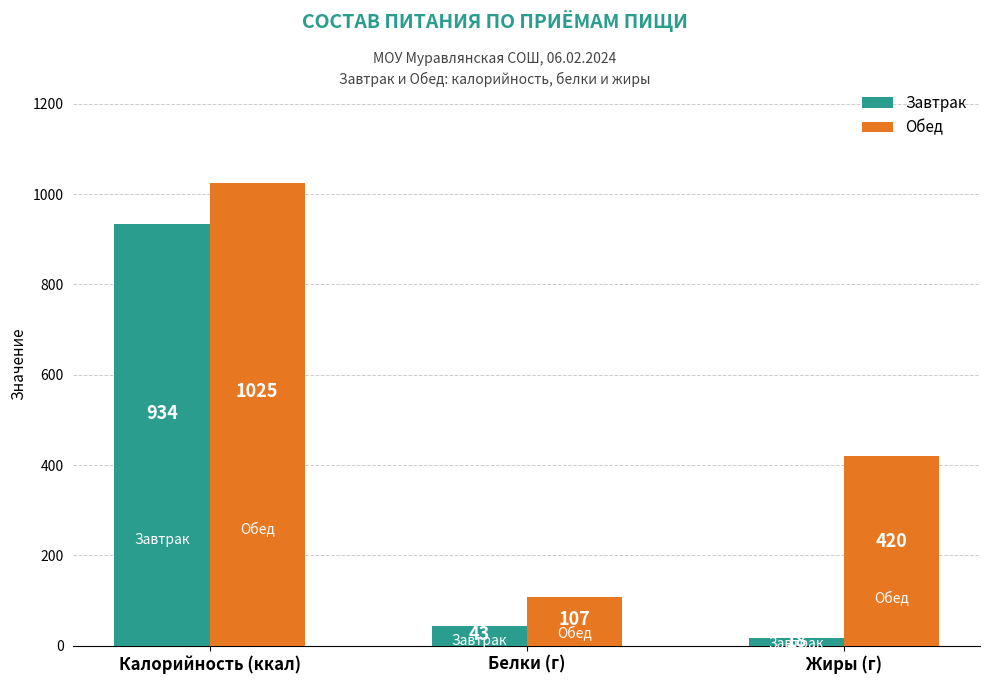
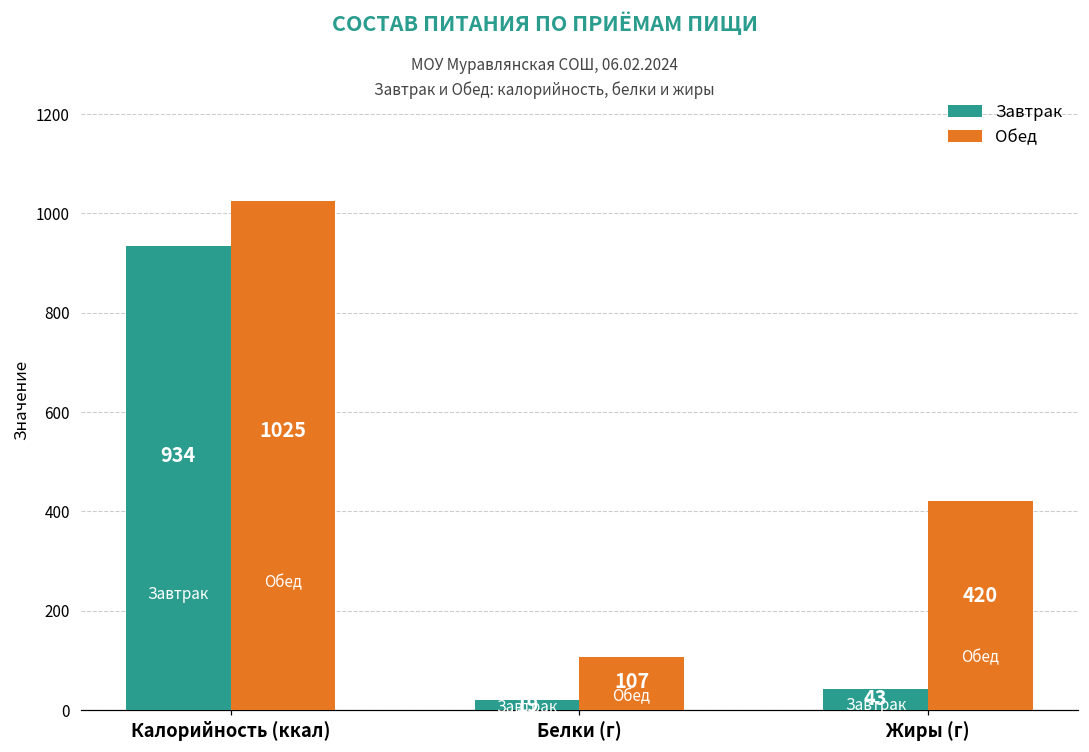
Завтрак, Белки (г): 40 -> 20
Завтрак, Жиры (г): 20 -> 40
